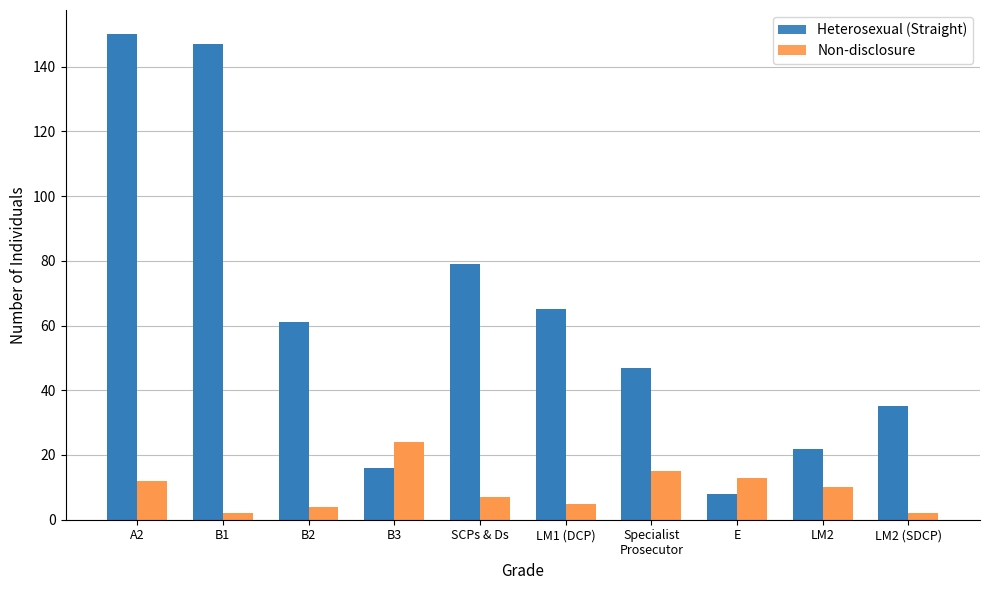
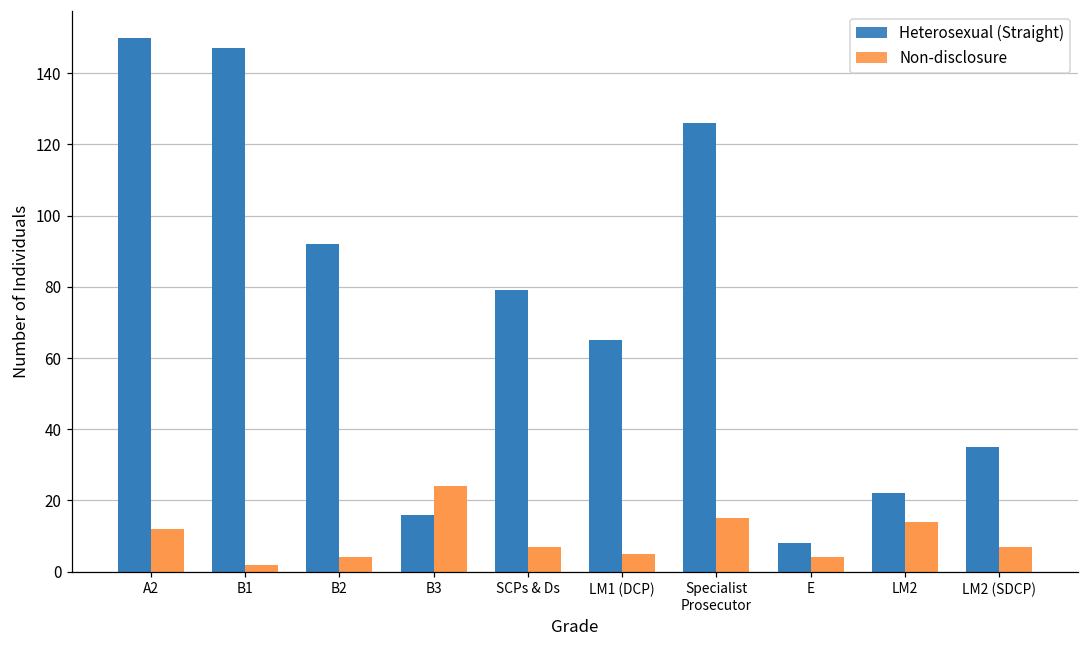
Heterosexual (Straight), B2: 61 -> 92
Heterosexual (Straight), Specialist Prosecutor: 47 -> 126
Non-disclosure, E: 13 -> 4
Non-disclosure, LM2: 10 -> 14
Non-disclosure, LM2 (SDCP): 2 -> 7
